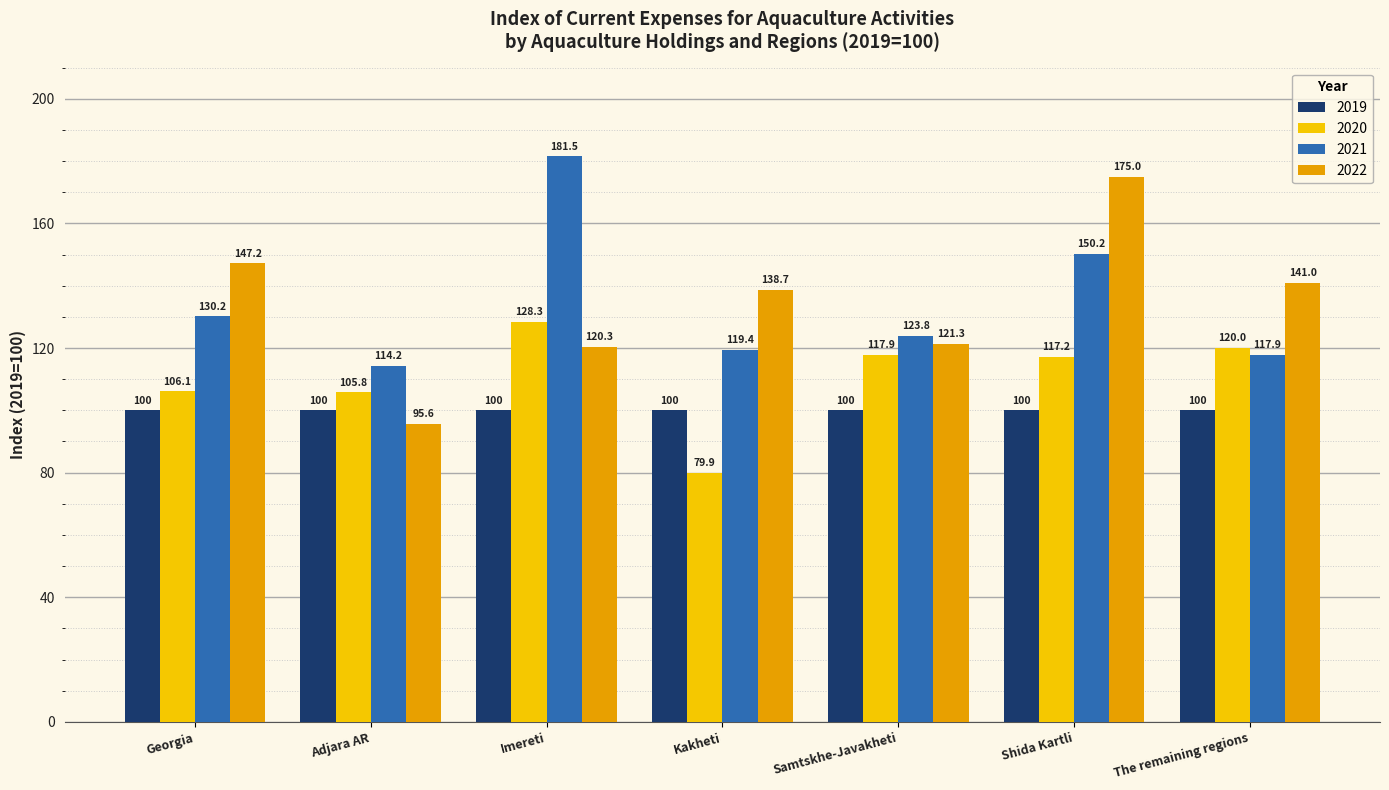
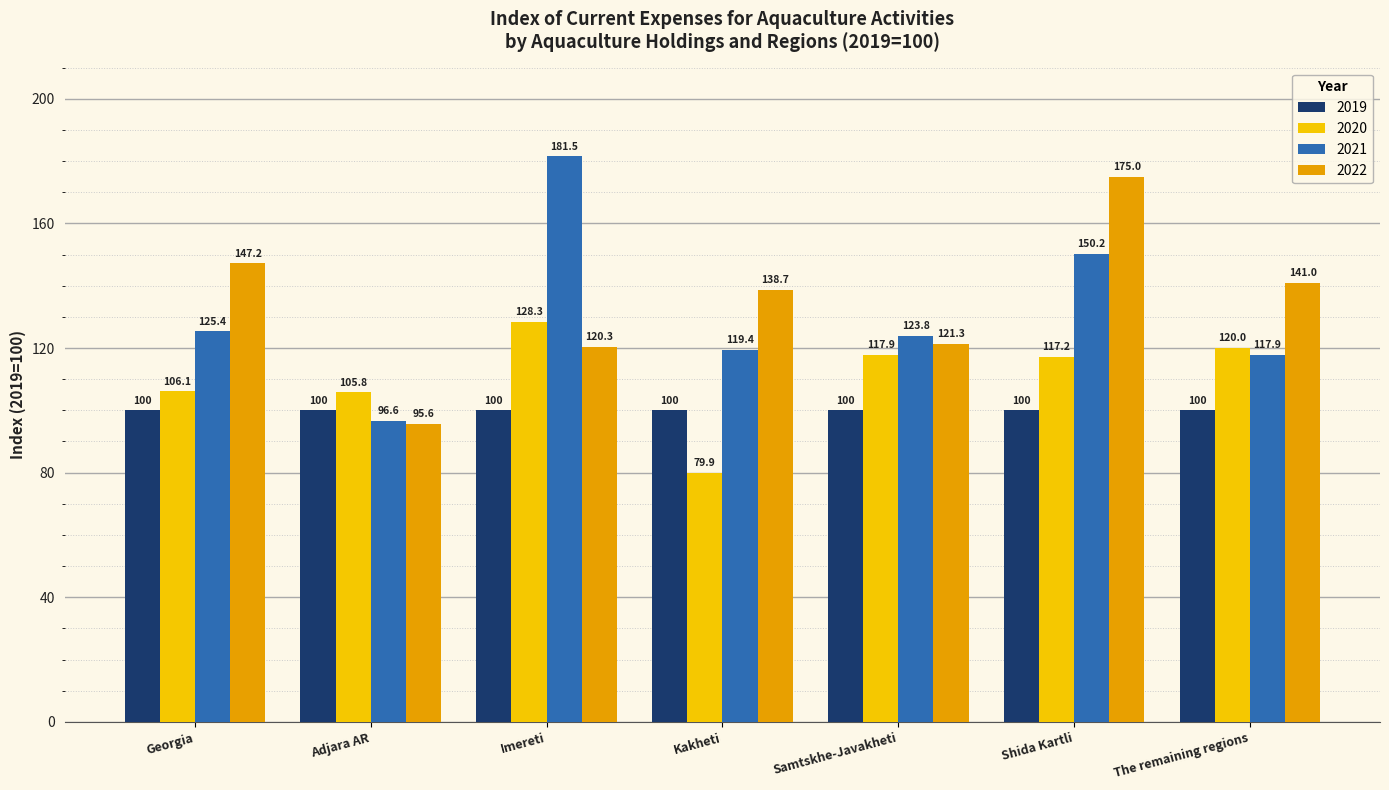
2021, Georgia: 130.2 -> 125.4
2021, Adjara AR: 114.2 -> 96.6
